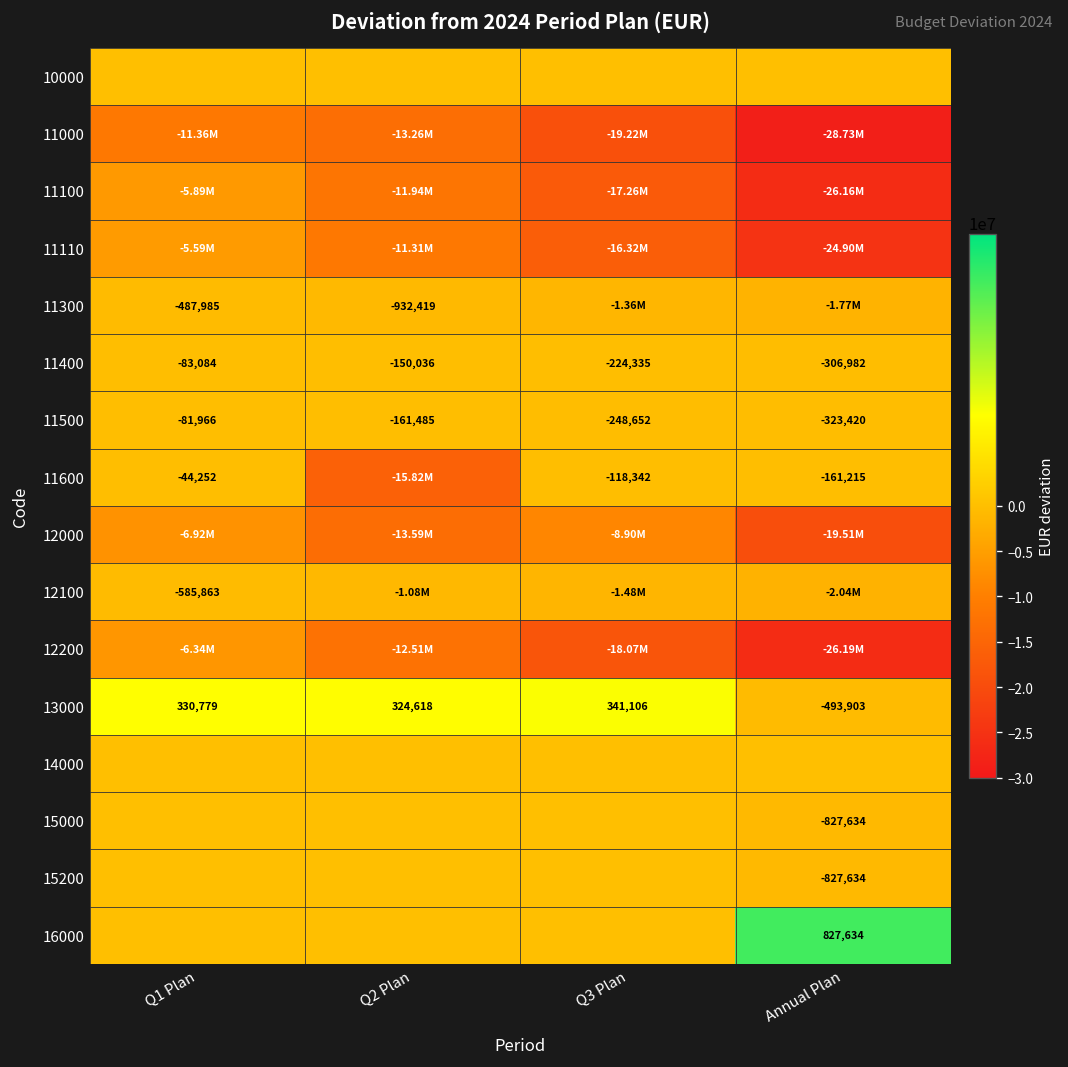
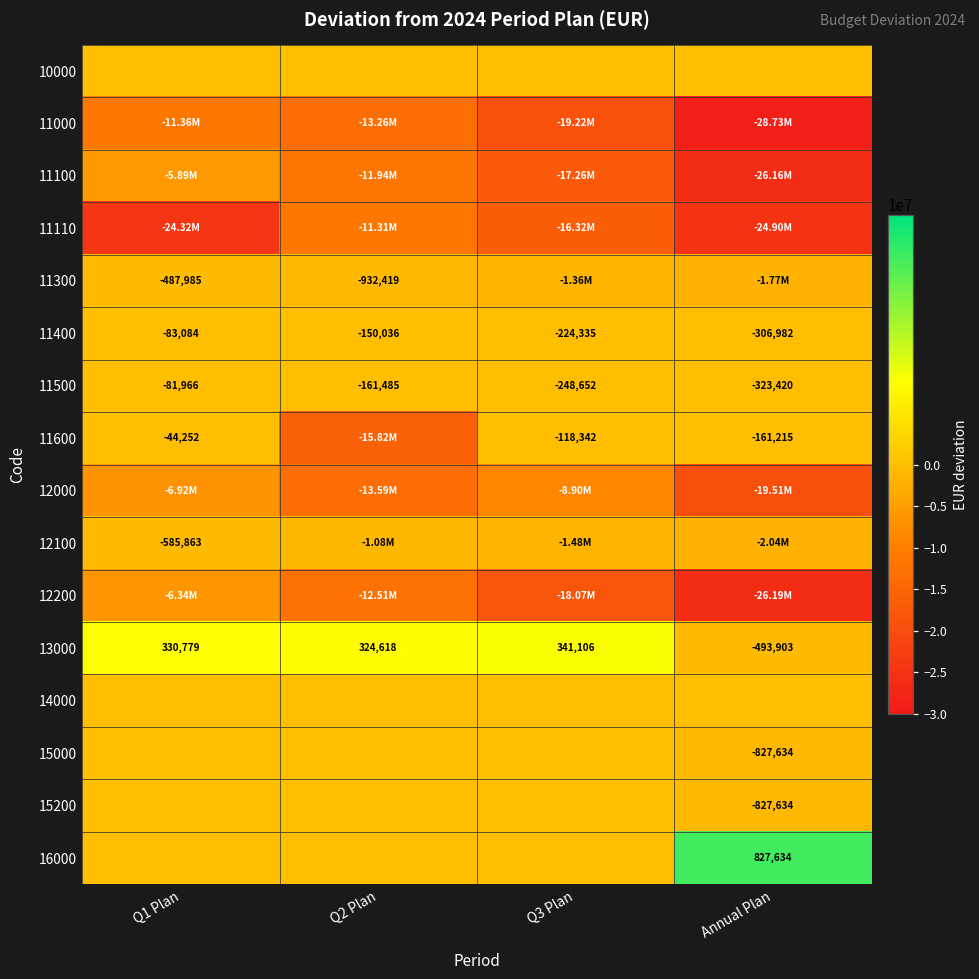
11110, Q1 Plan: -5.59M -> -24.32M
